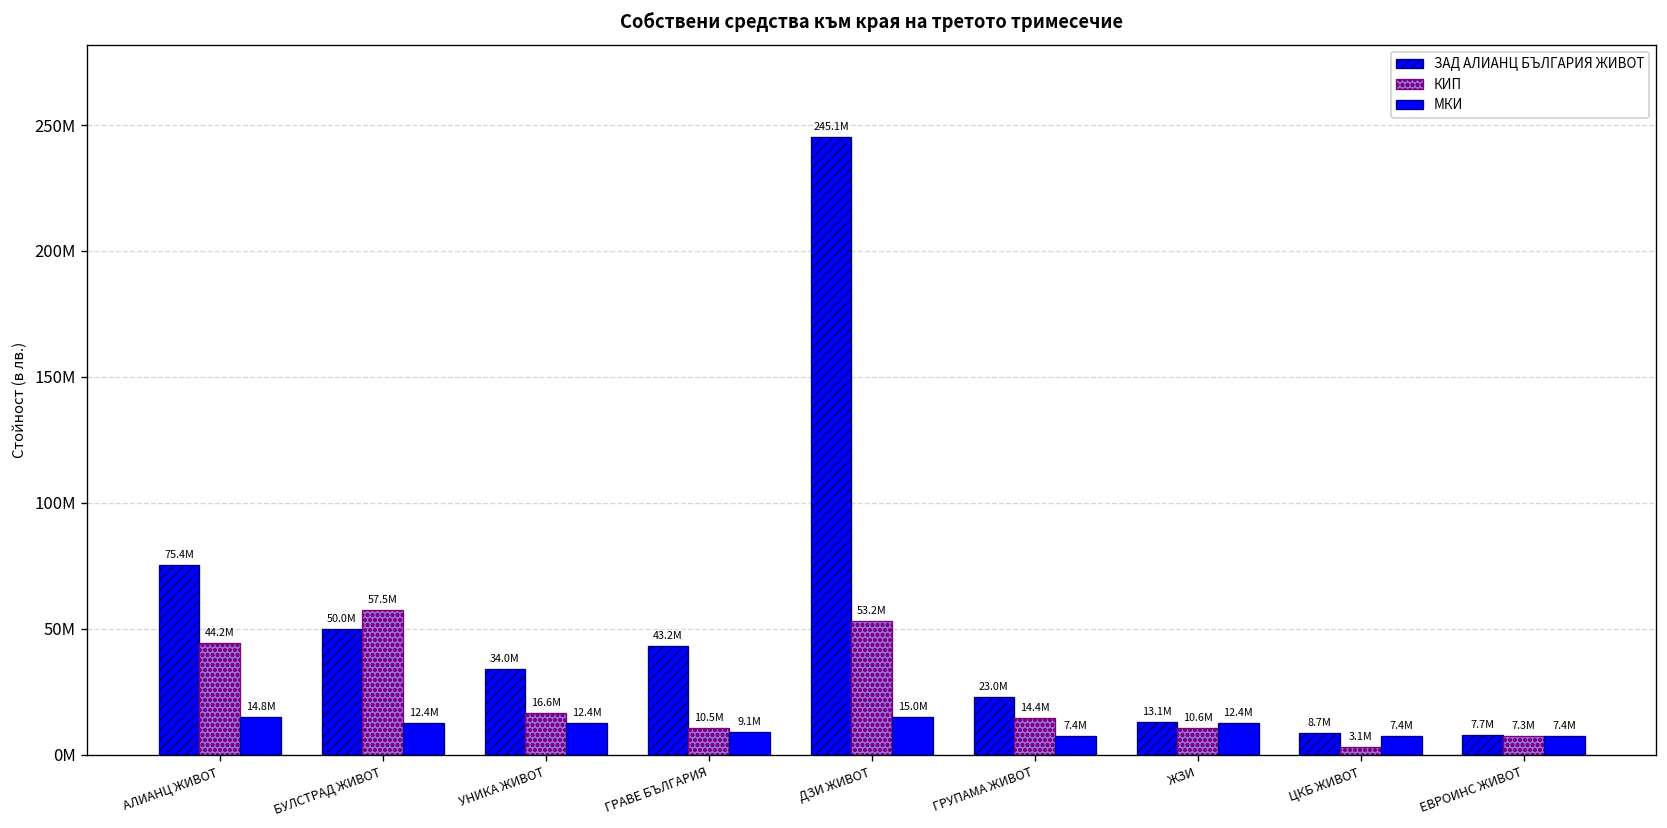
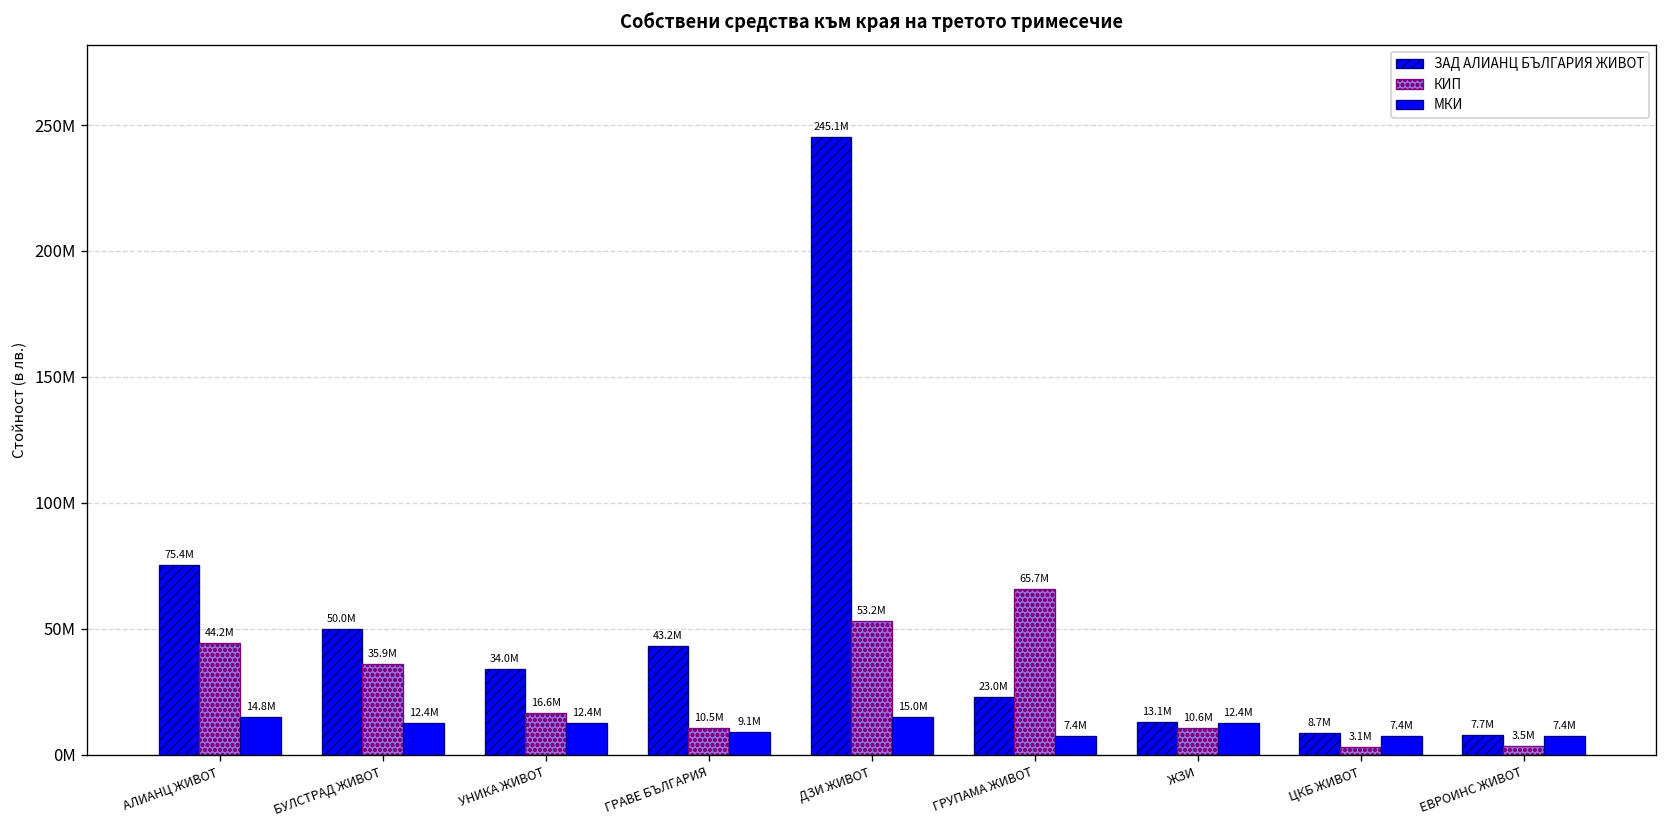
КИП, БУЛСТРАД ЖИВОТ: 57.5M -> 35.9M
КИП, ГРУПАМА ЖИВОТ: 14.4M -> 65.7M
КИП, ЕВРОИНС ЖИВОТ: 7.3M -> 3.5M
